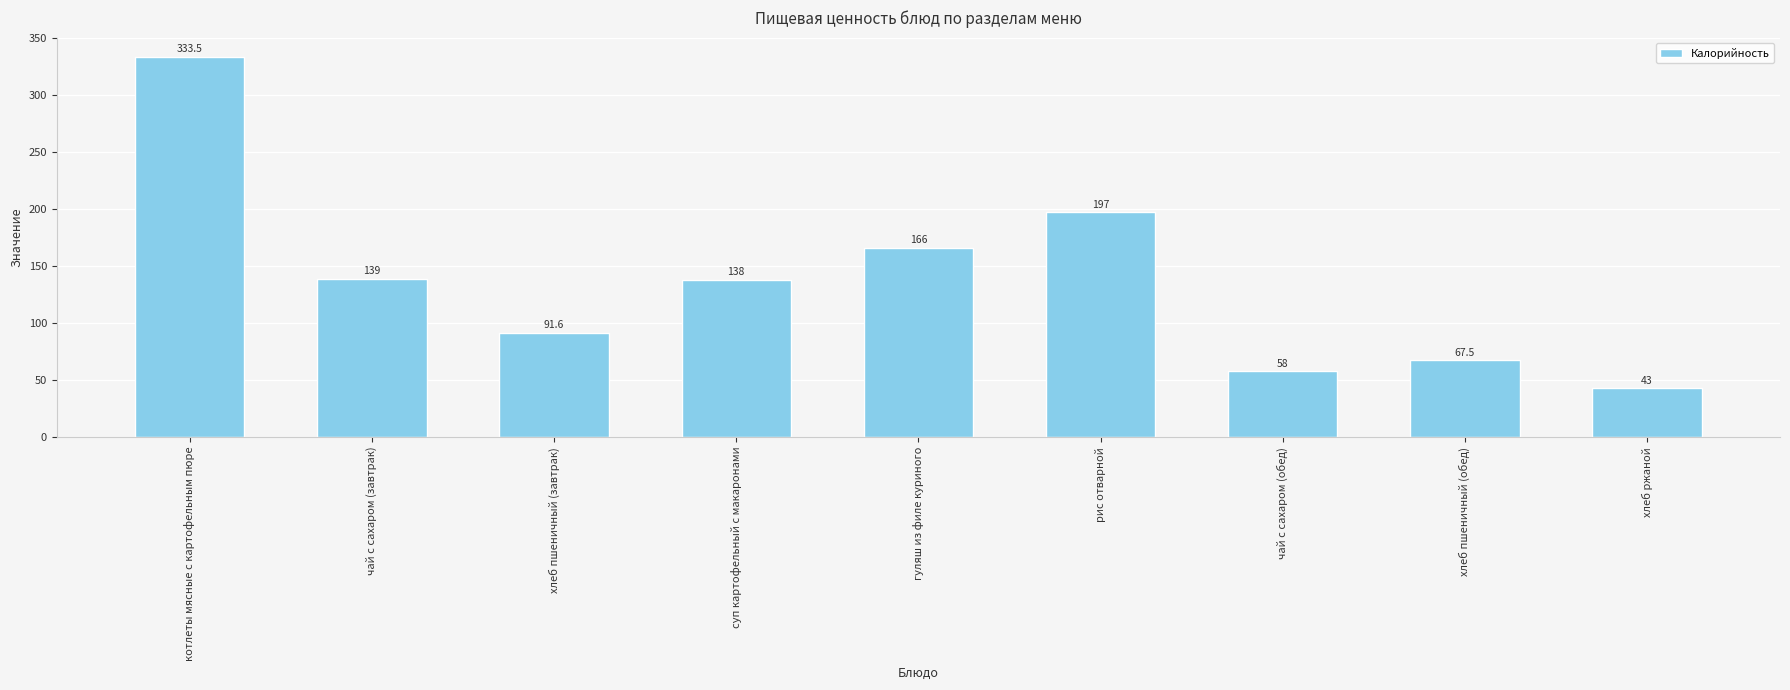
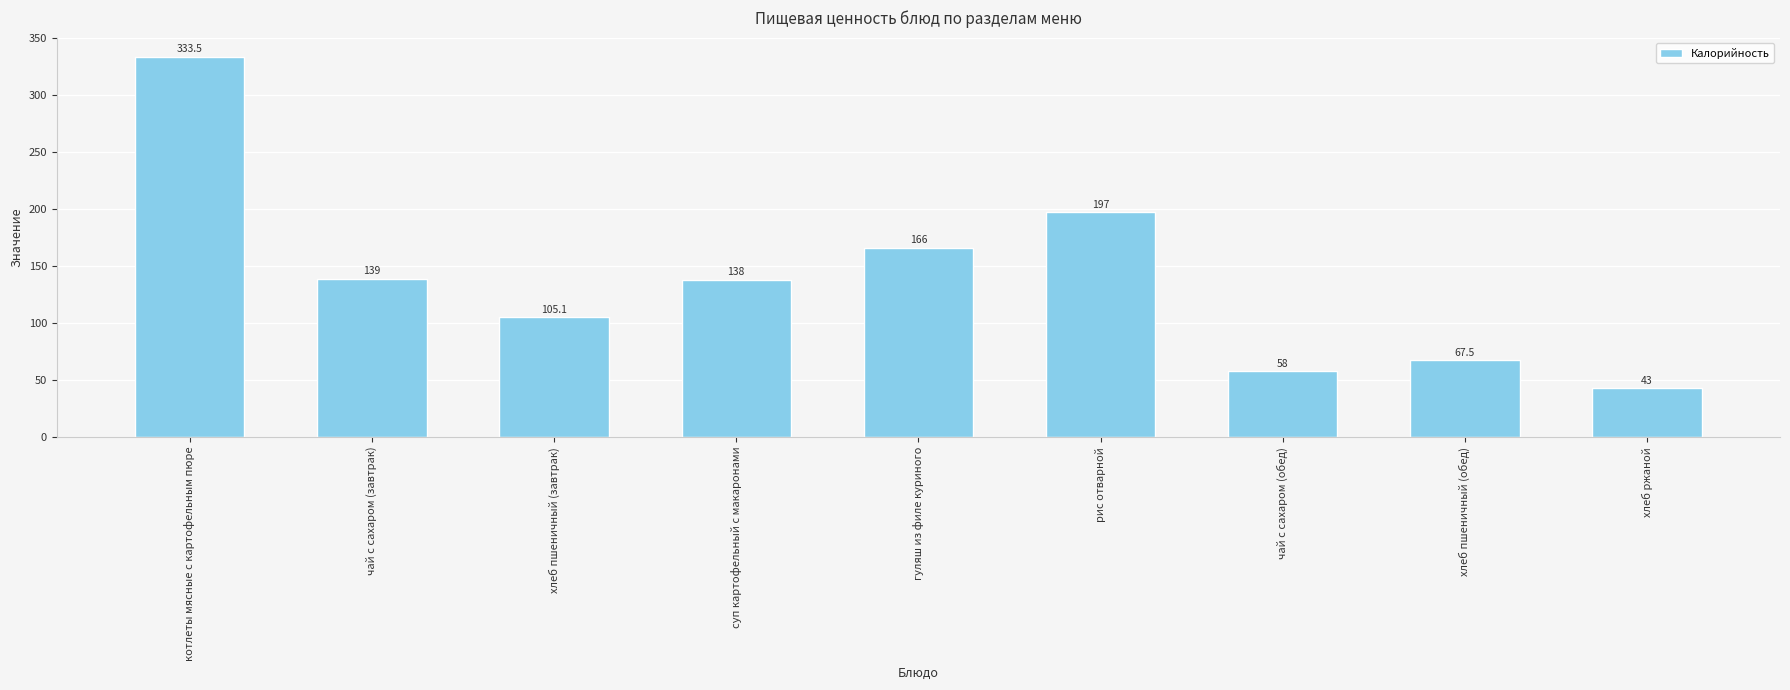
хлеб пшеничный (завтрак): 91.6 -> 105.1
